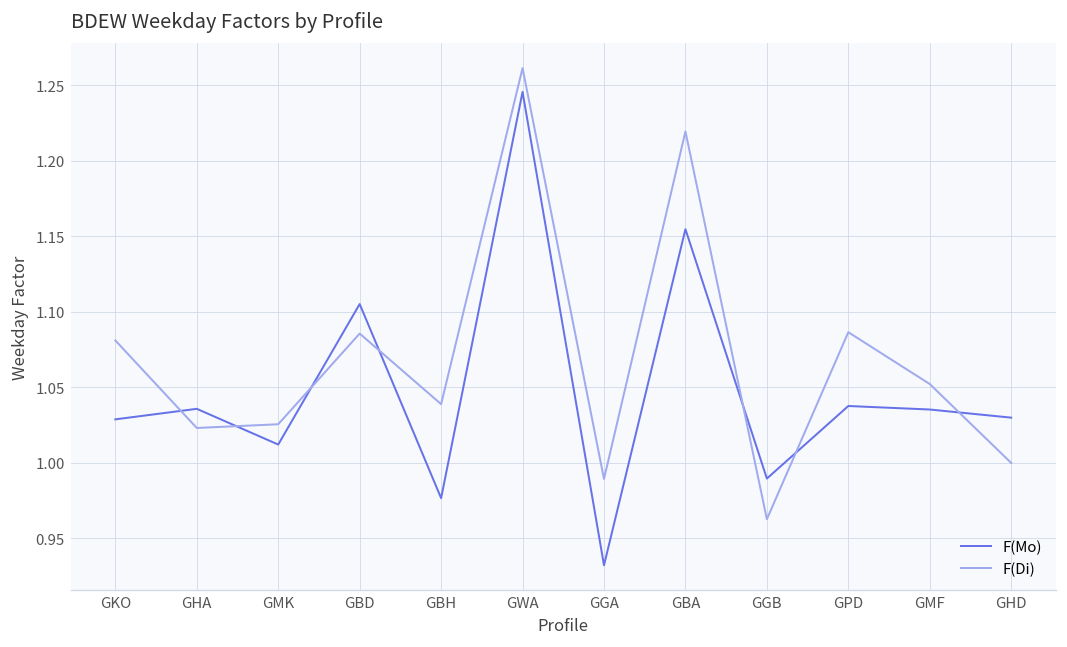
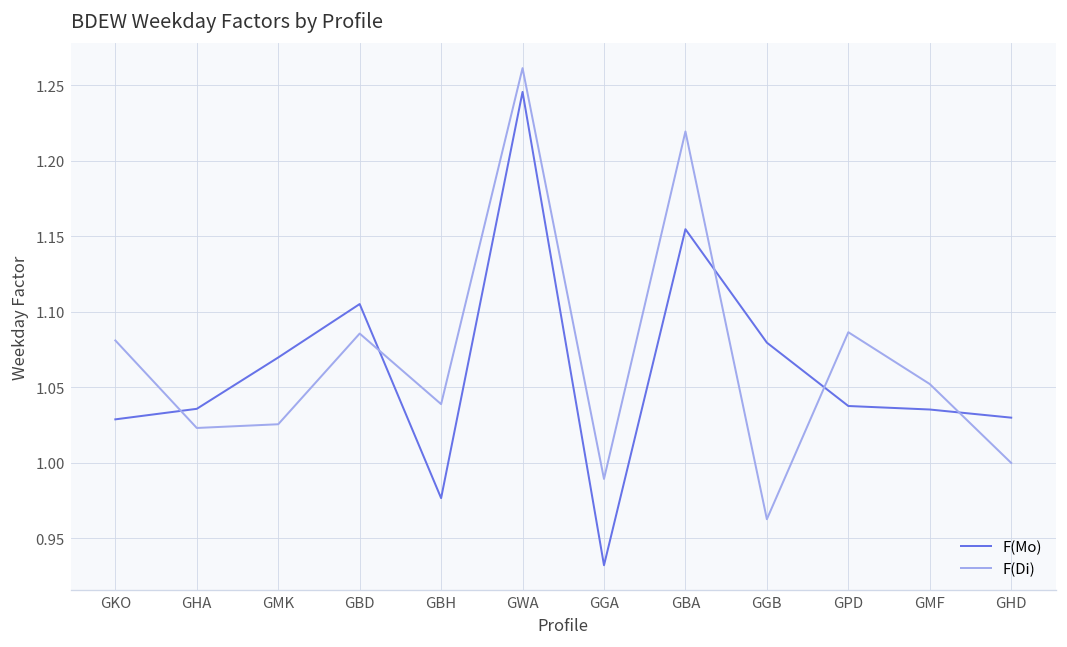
F(Mo), GMK: 1.012 -> 1.070
F(Mo), GGB: 0.990 -> 1.080
